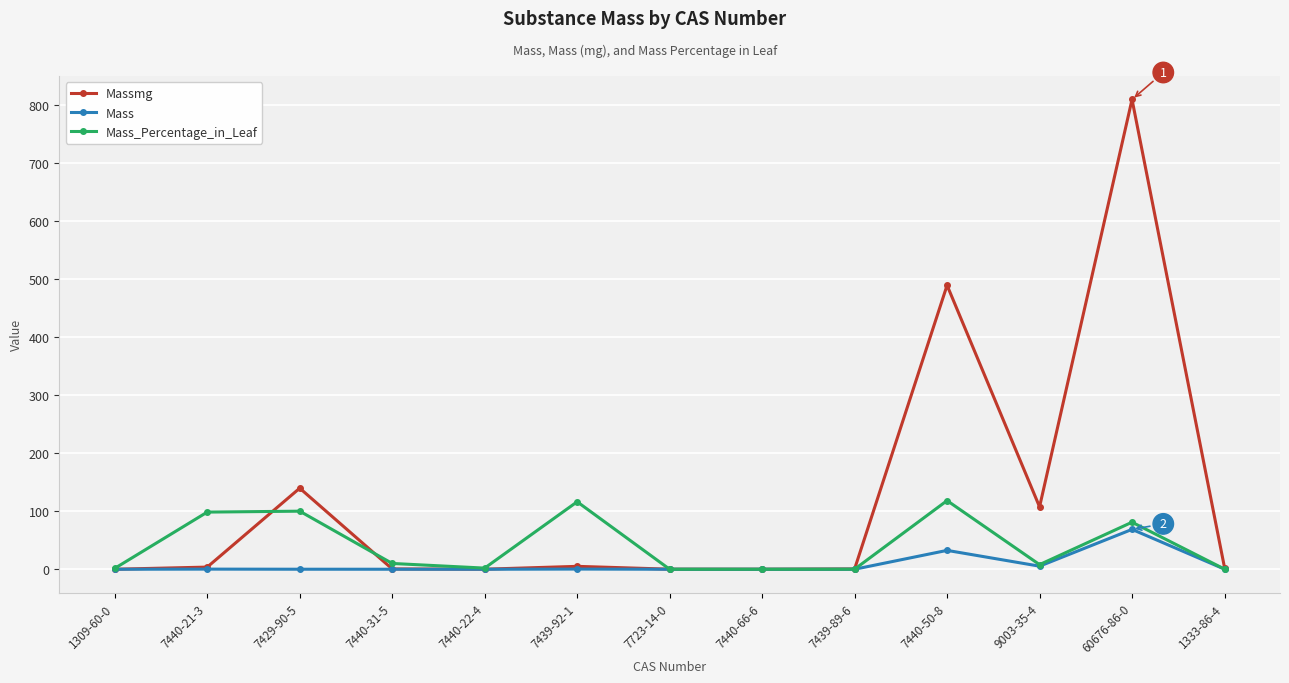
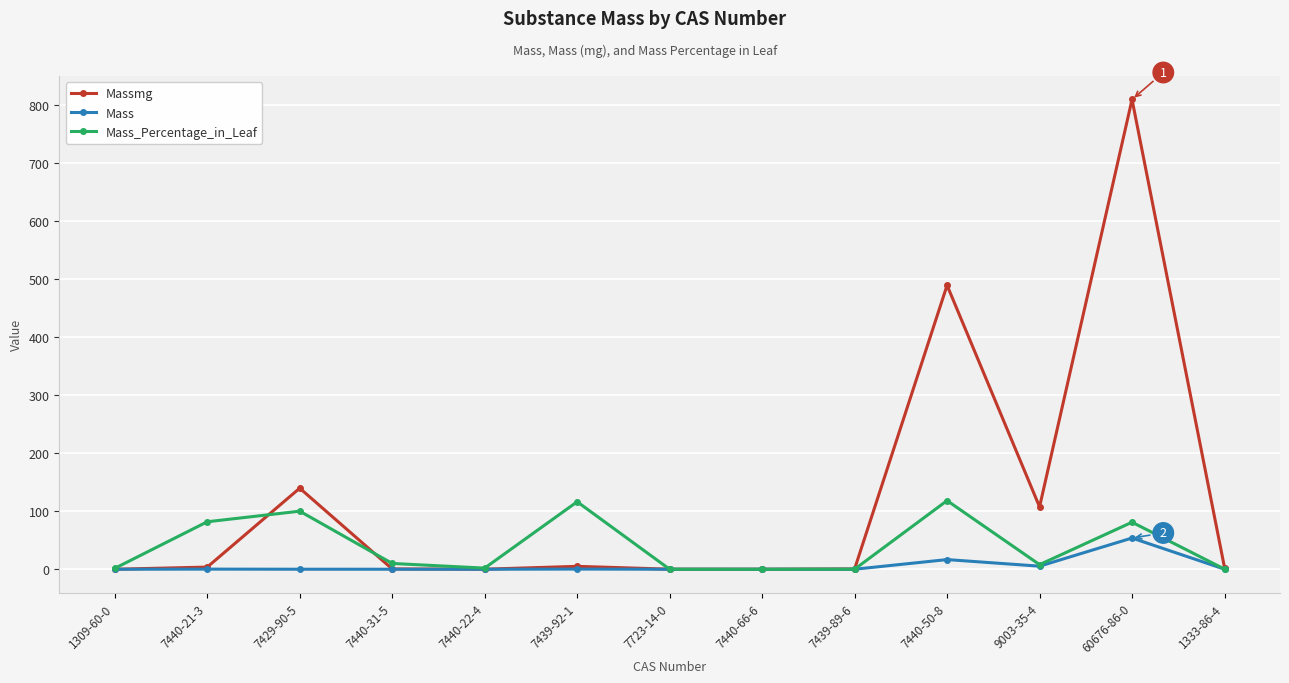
Mass_Percentage_in_Leaf, 7440-21-3: 100 -> 80
Mass, 7440-50-8: 30 -> 20
Mass, 60676-86-0: 70 -> 50
